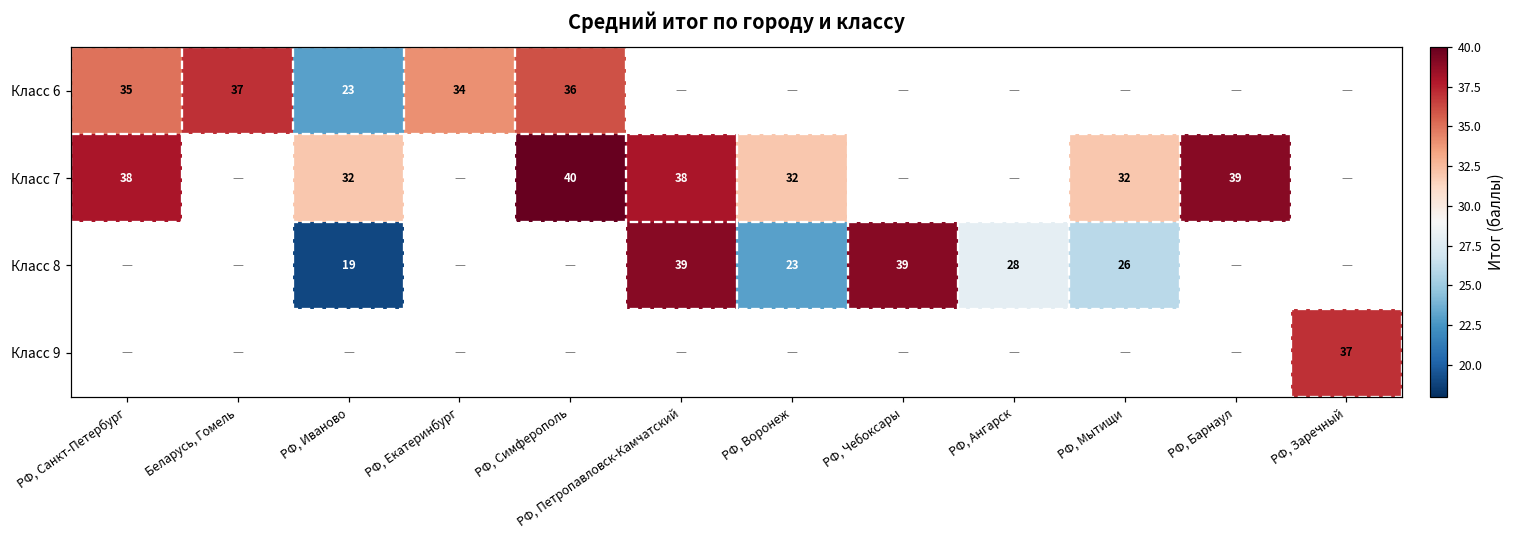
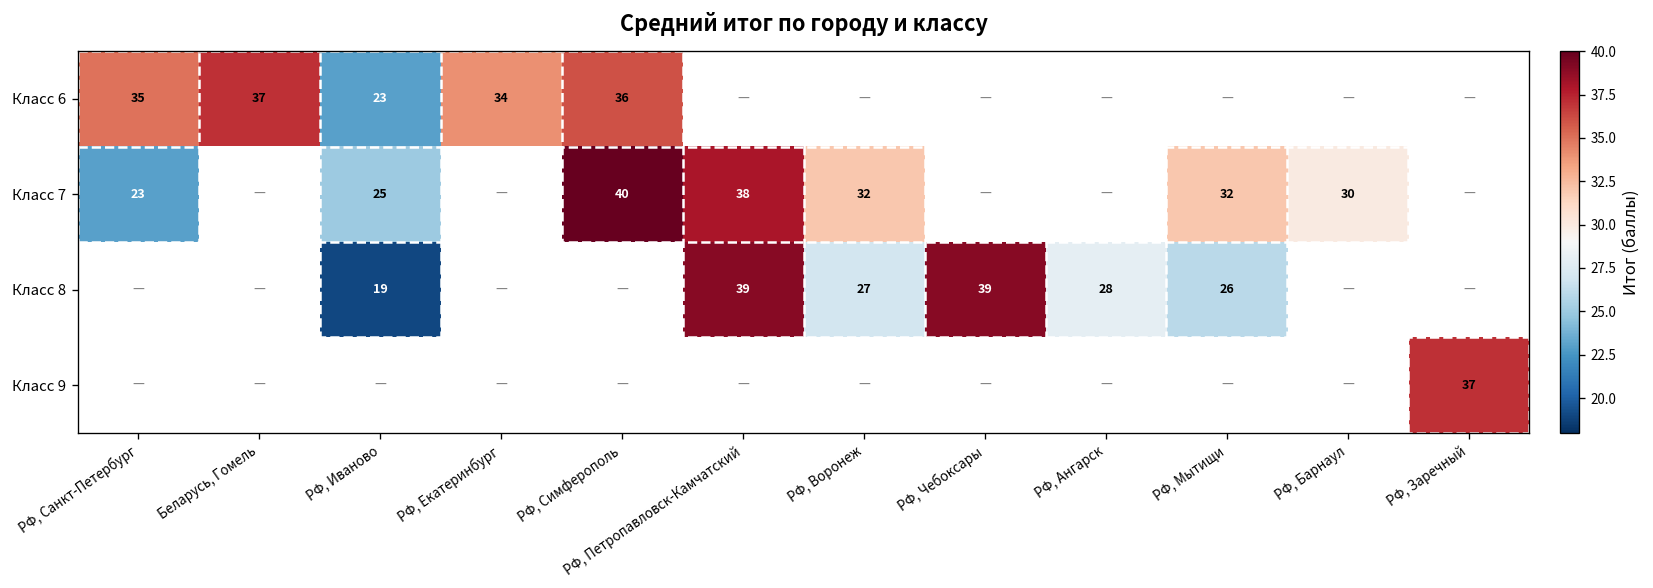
Класс 7, РФ, Санкт-Петербург: 38 -> 23
Класс 7, РФ, Иваново: 32 -> 25
Класс 7, РФ, Барнаул: 39 -> 30
Класс 8, РФ, Воронеж: 23 -> 27
